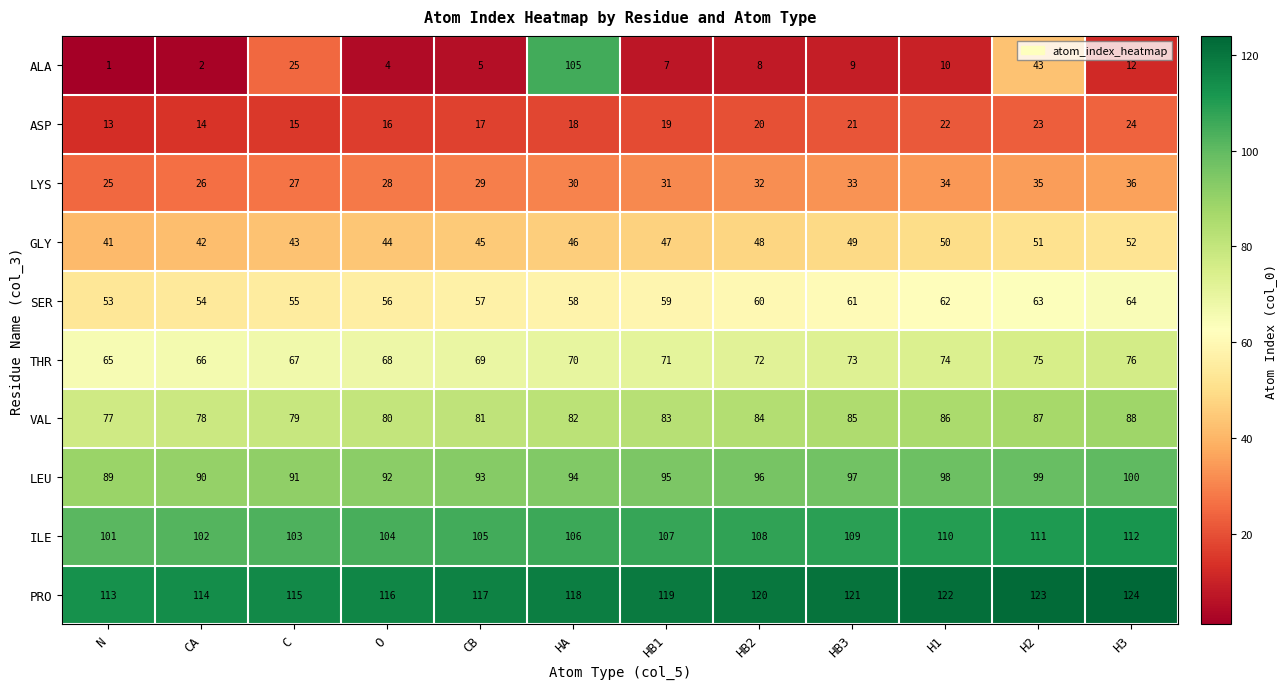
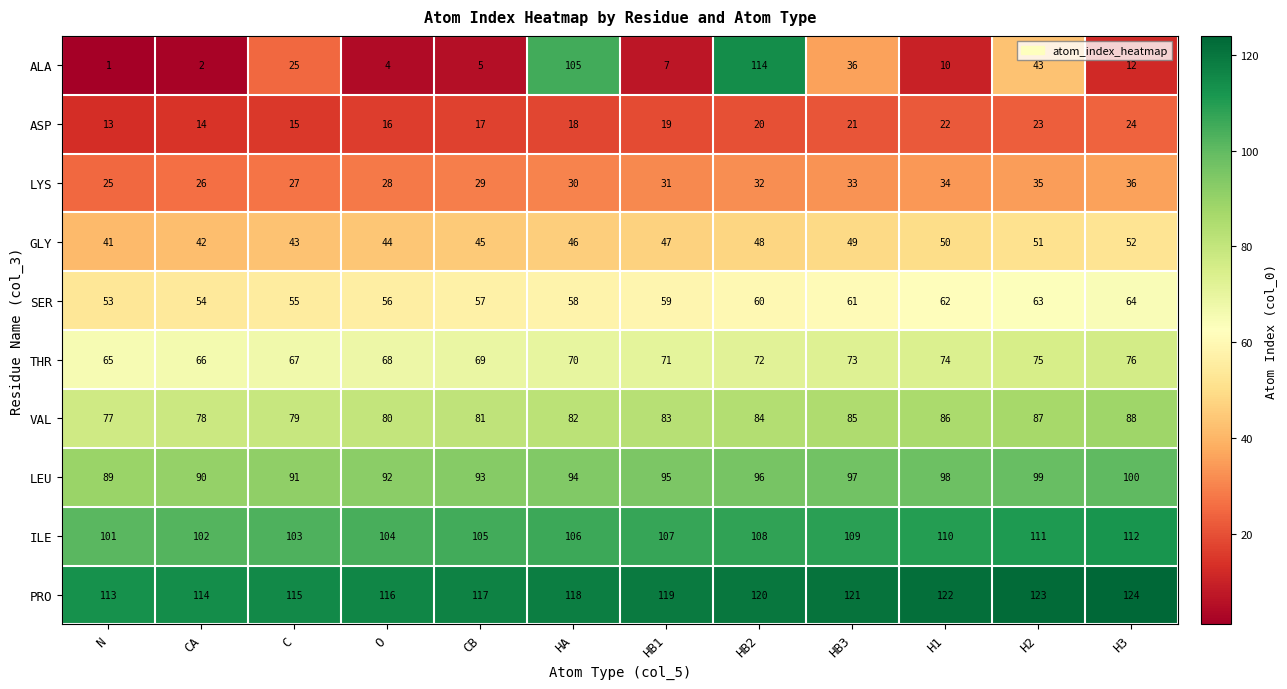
ALA, HB2: 8 -> 114
ALA, HB3: 9 -> 36
